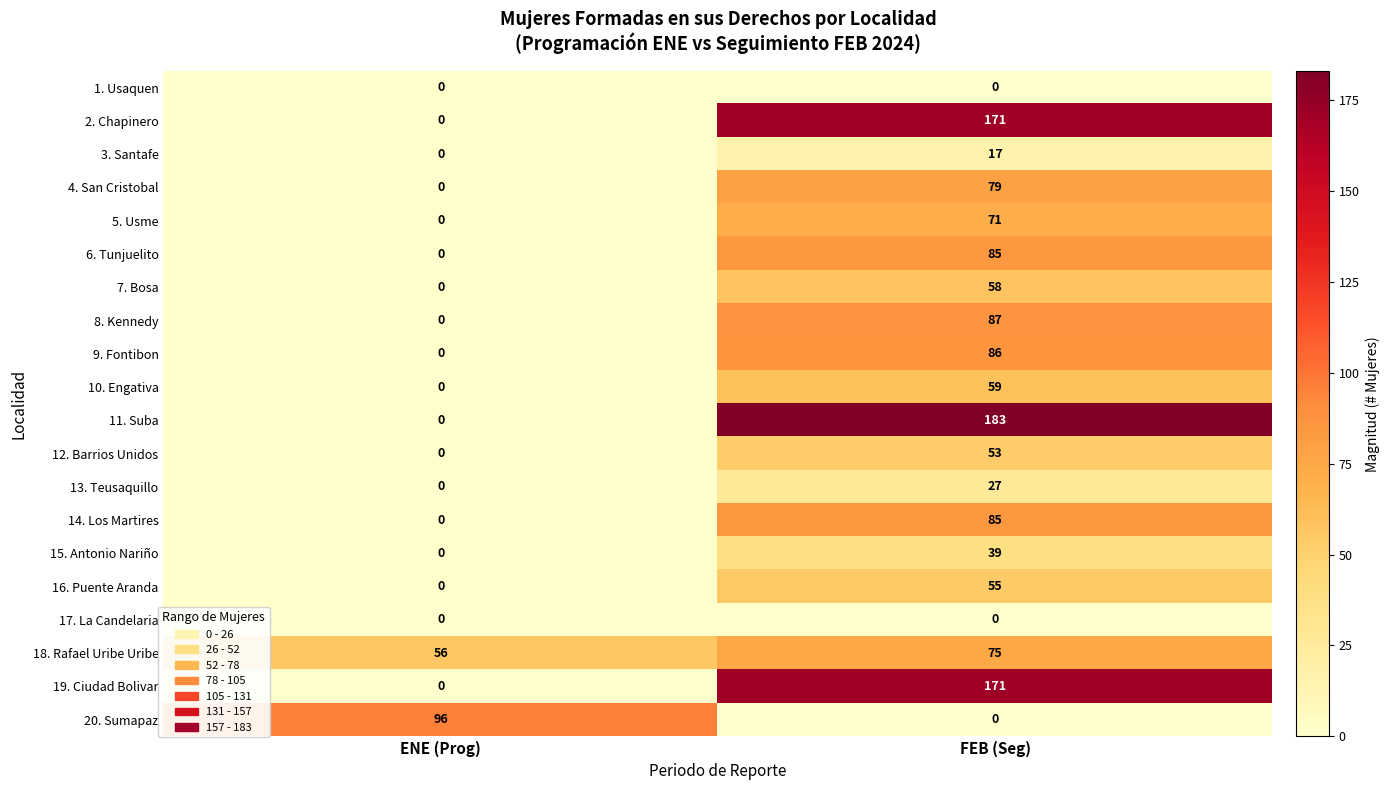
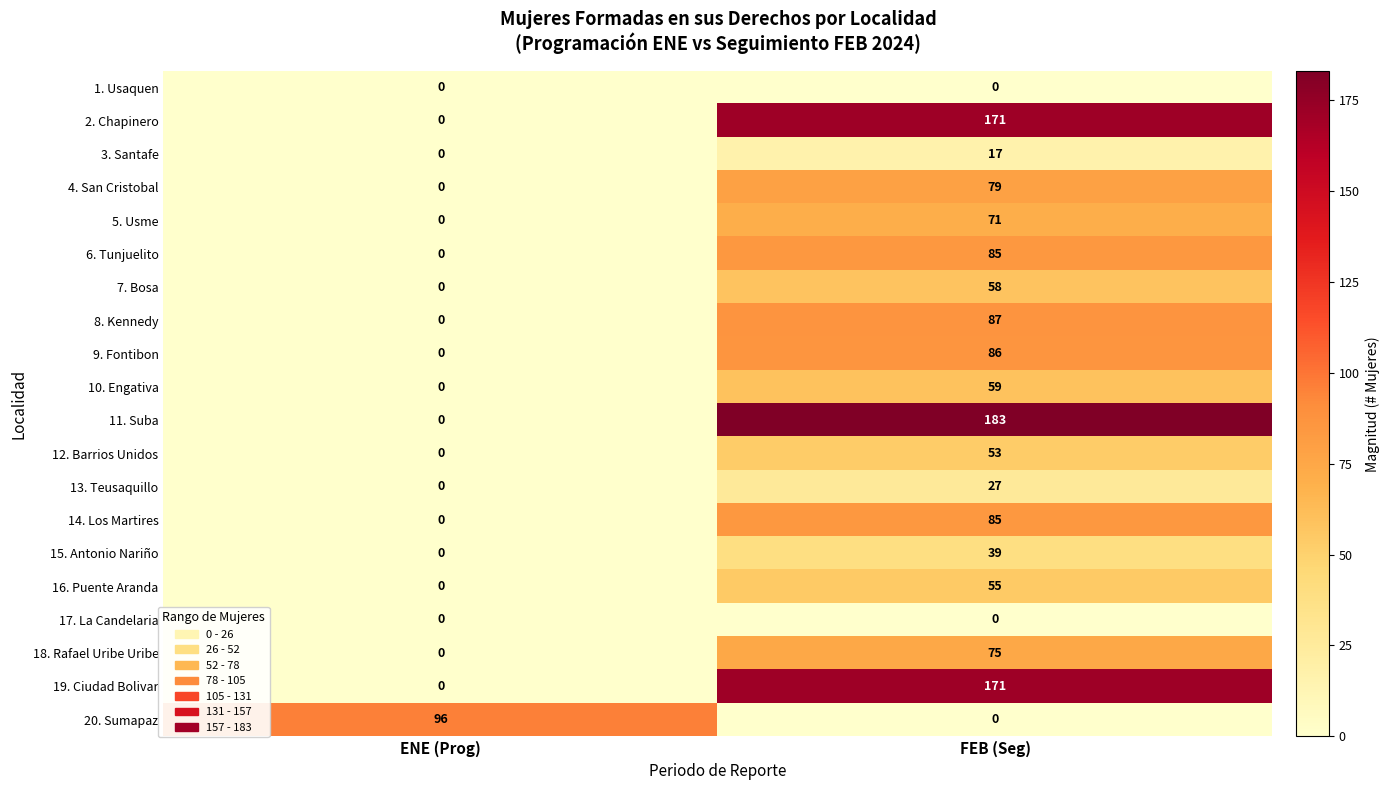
18. Rafael Uribe Uribe, ENE (Prog): 56 -> 0
